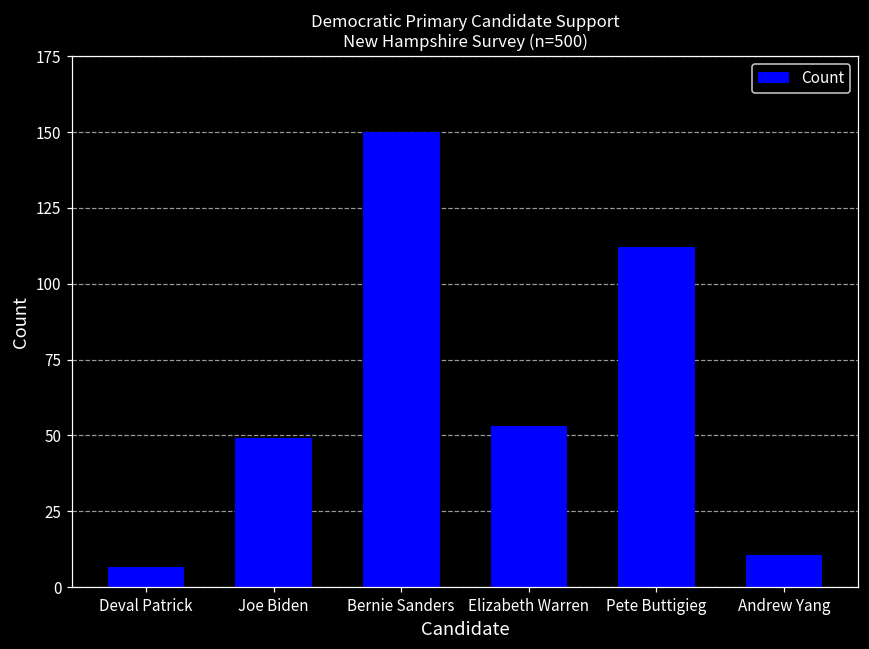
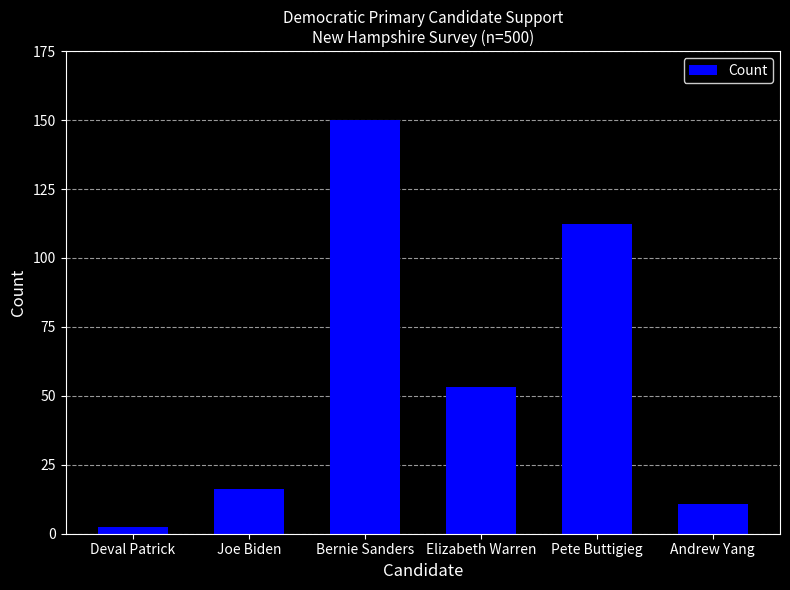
Deval Patrick: 7 -> 2
Joe Biden: 49 -> 16
